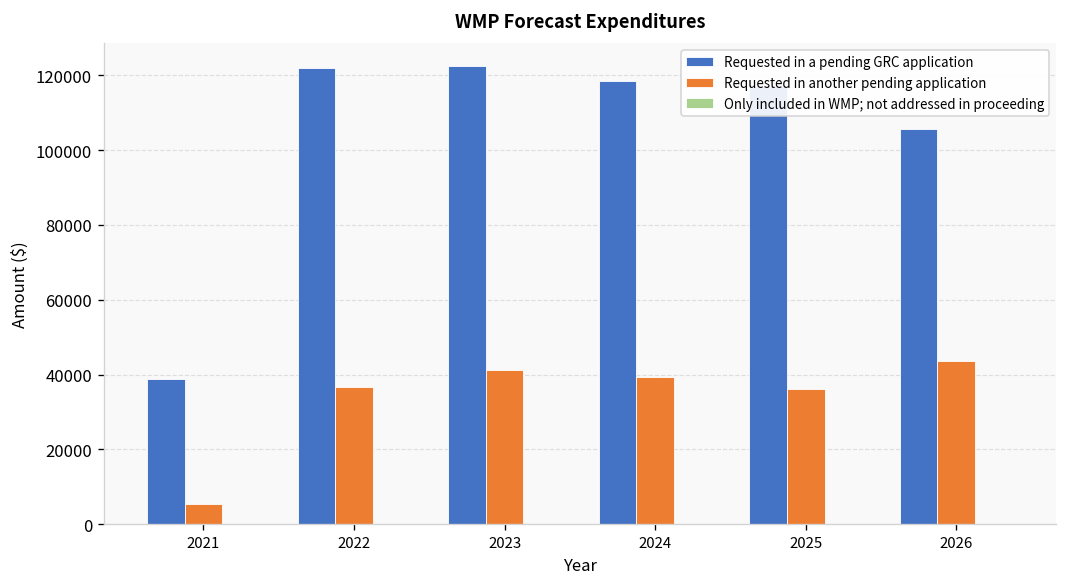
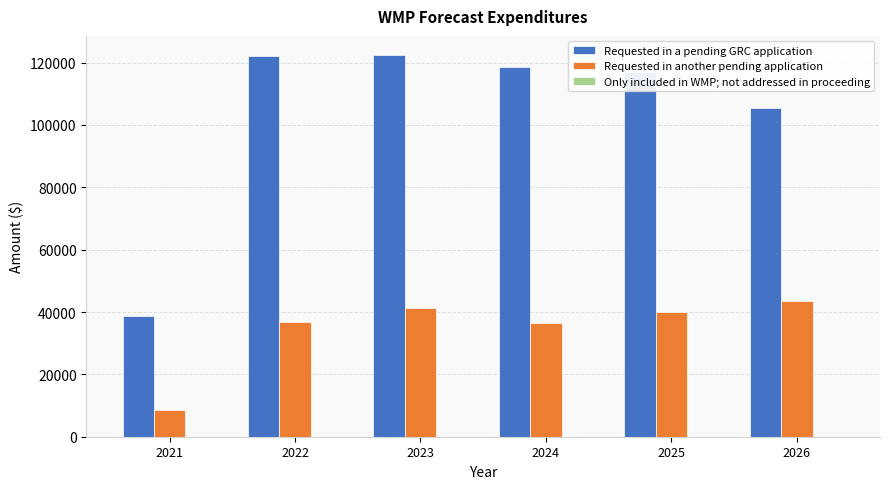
Requested in another pending application, 2021: 5000 -> 9000
Requested in another pending application, 2024: 39000 -> 36000
Requested in another pending application, 2025: 36000 -> 40000
